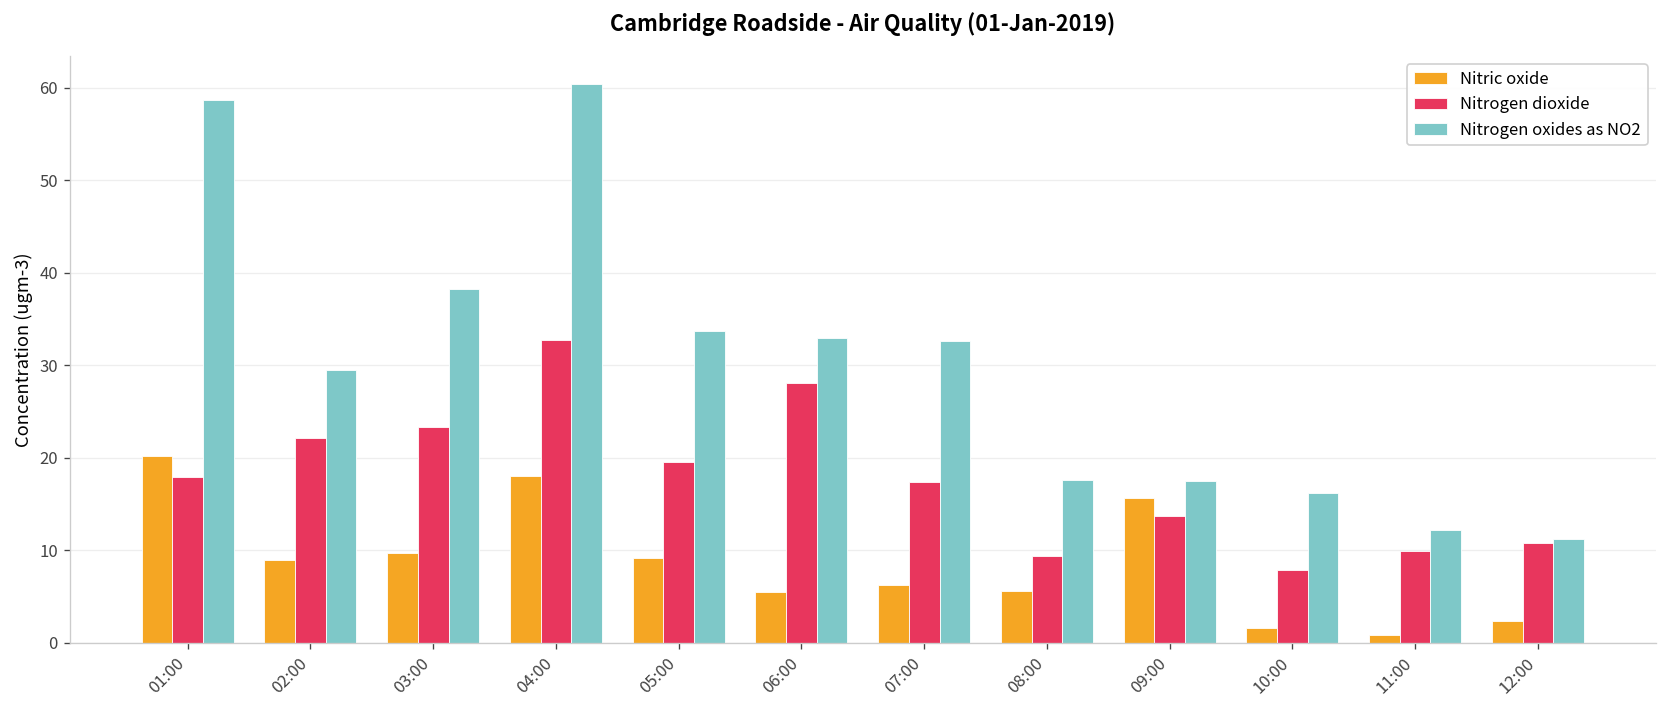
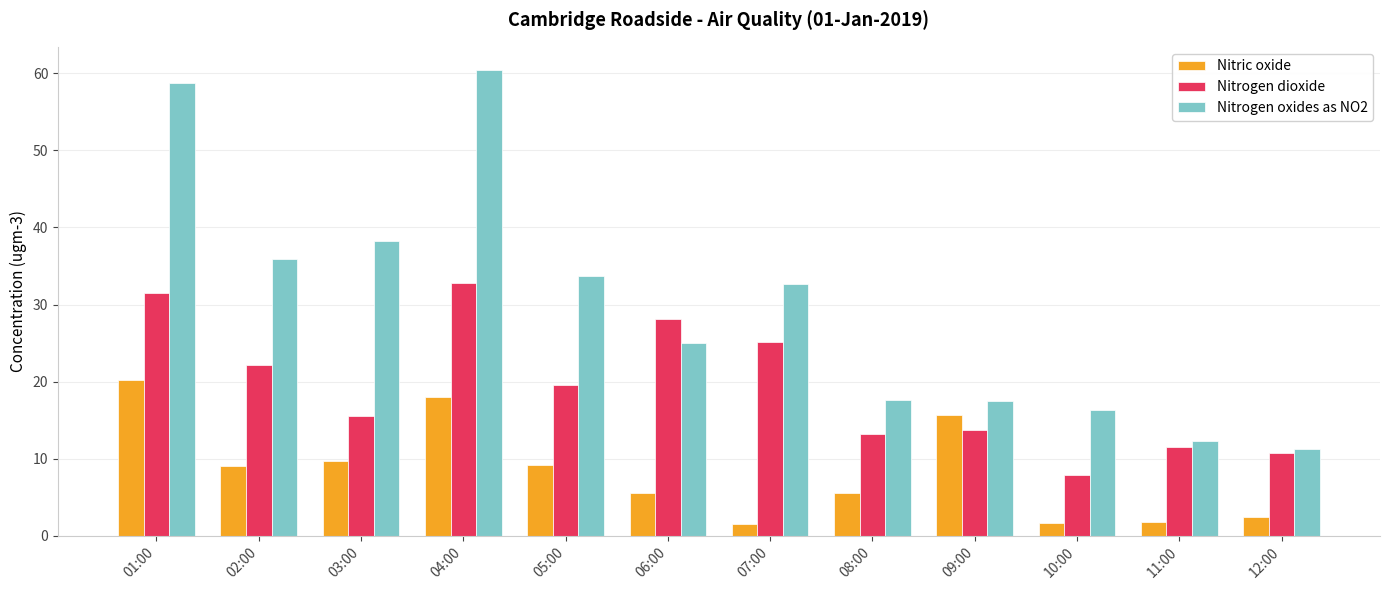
Nitrogen dioxide, 01:00: 18 -> 31
Nitrogen oxides as NO2, 02:00: 29 -> 36
Nitrogen dioxide, 03:00: 23 -> 15
Nitrogen oxides as NO2, 06:00: 33 -> 25
Nitric oxide, 07:00: 6 -> 2
Nitrogen dioxide, 07:00: 17 -> 25
Nitrogen dioxide, 08:00: 9 -> 13
Nitric oxide, 11:00: 1 -> 2
Nitrogen dioxide, 11:00: 10 -> 12
